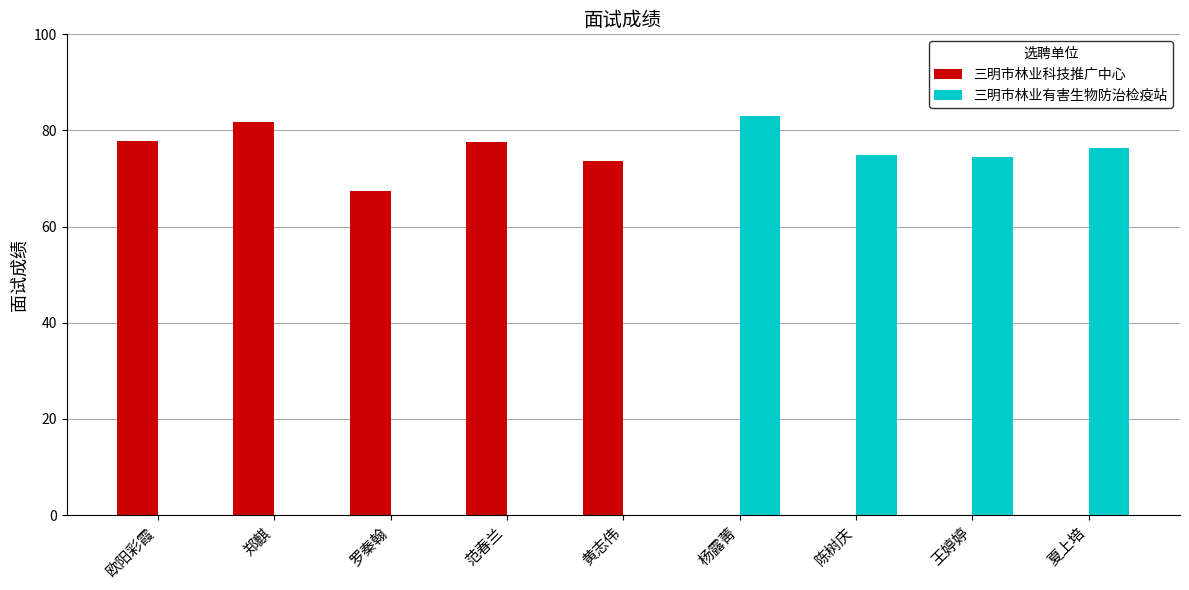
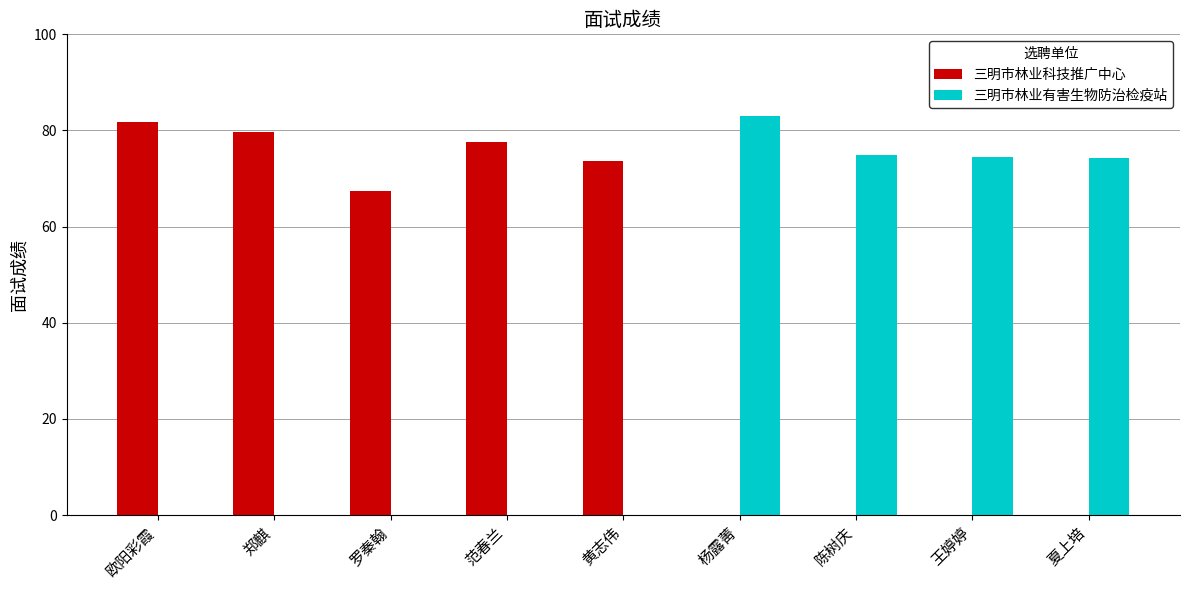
三明市林业科技推广中心, 欧阳彩霞: 78 -> 82
三明市林业科技推广中心, 郑麒: 82 -> 80
三明市林业有害生物防治检疫站, 夏上培: 76 -> 74
